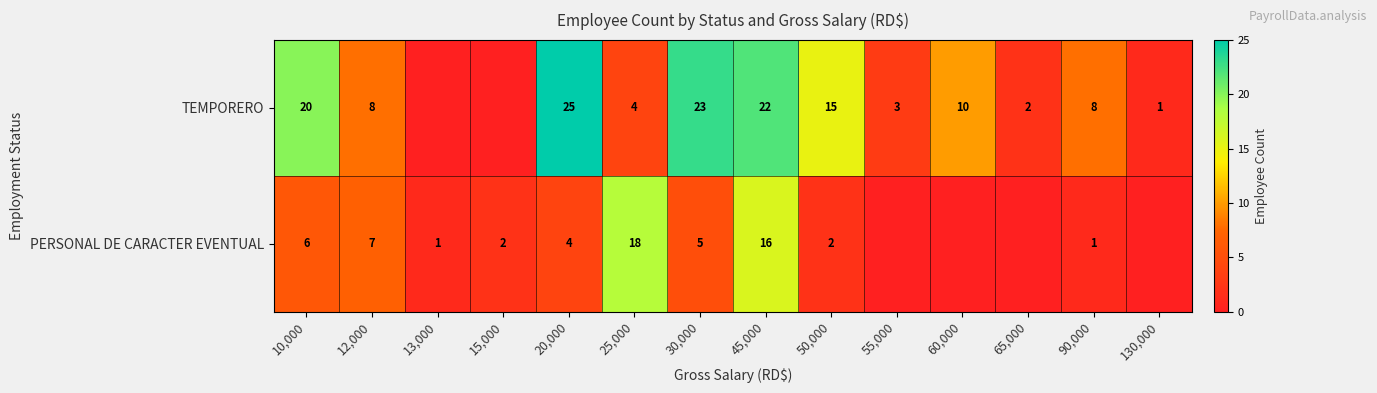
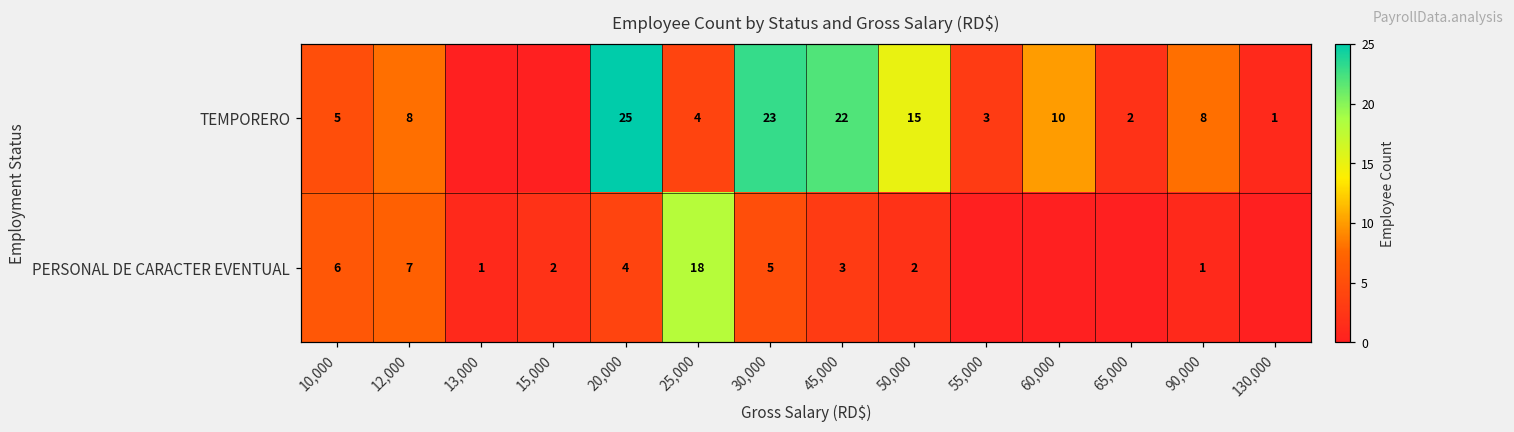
TEMPORERO, 10,000: 20 -> 5
PERSONAL DE CARACTER EVENTUAL, 45,000: 16 -> 3
